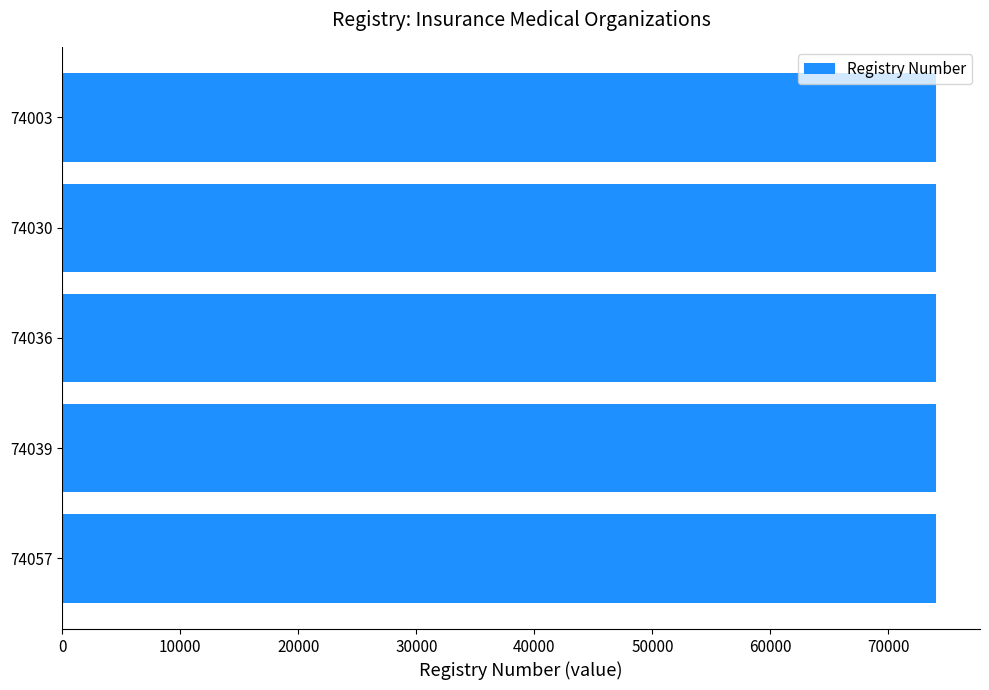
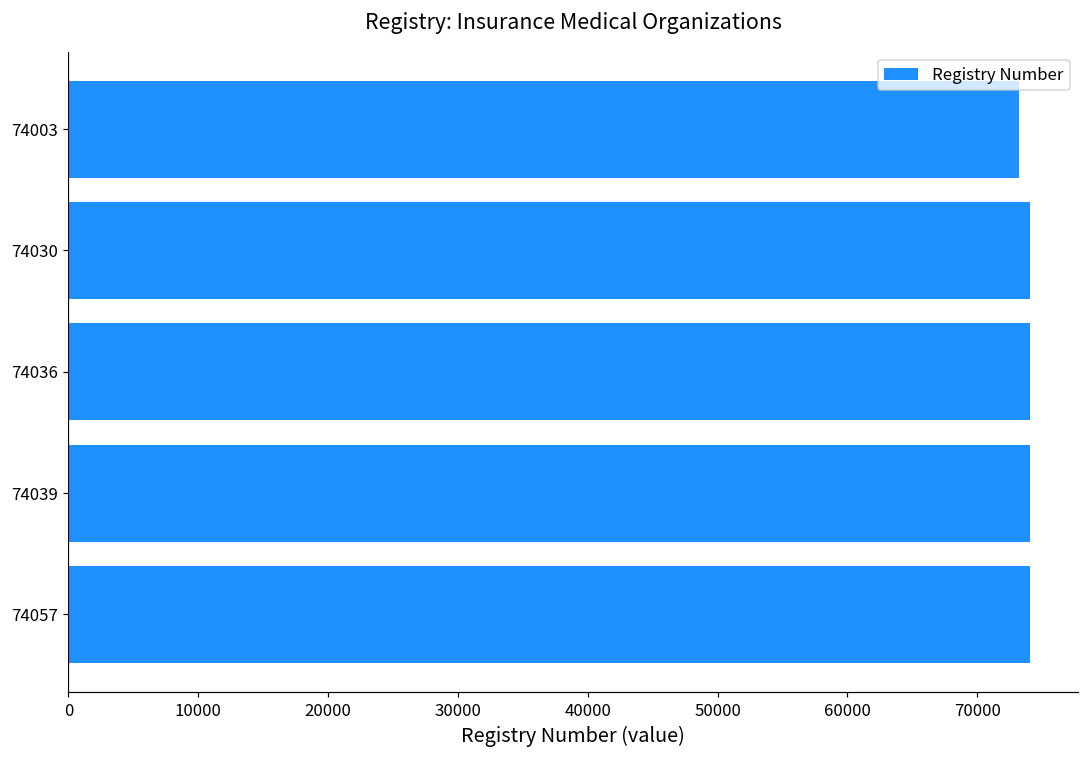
74003: 74000 -> 73300
